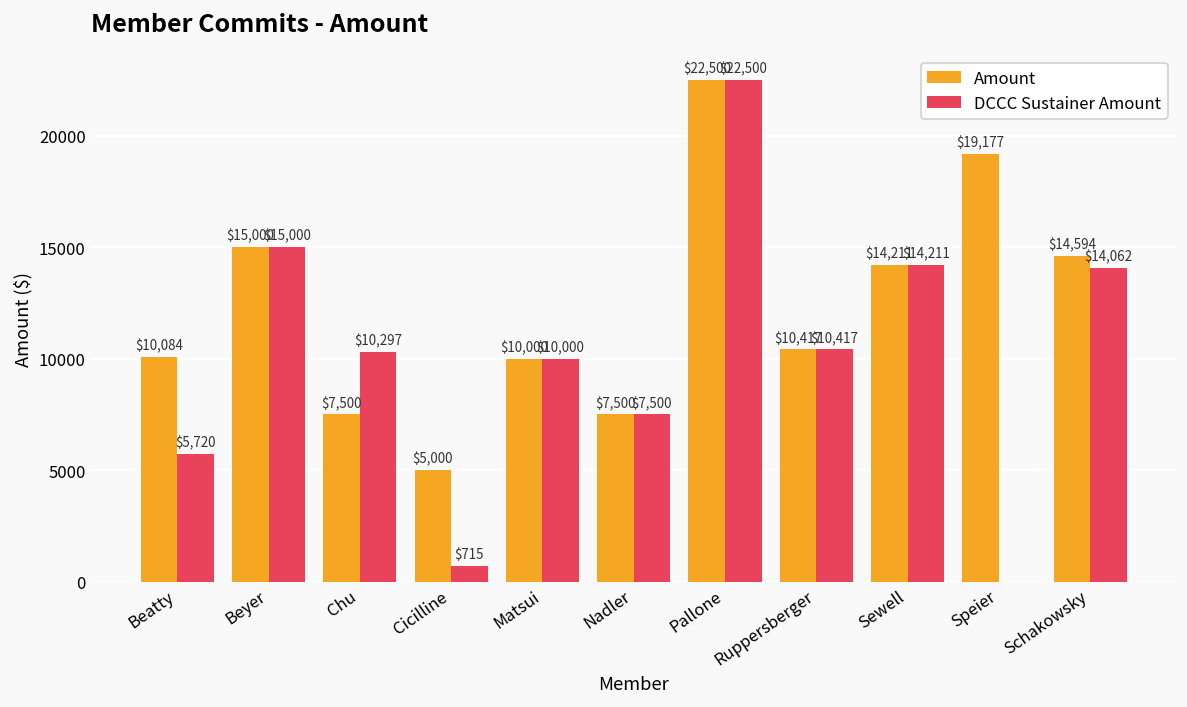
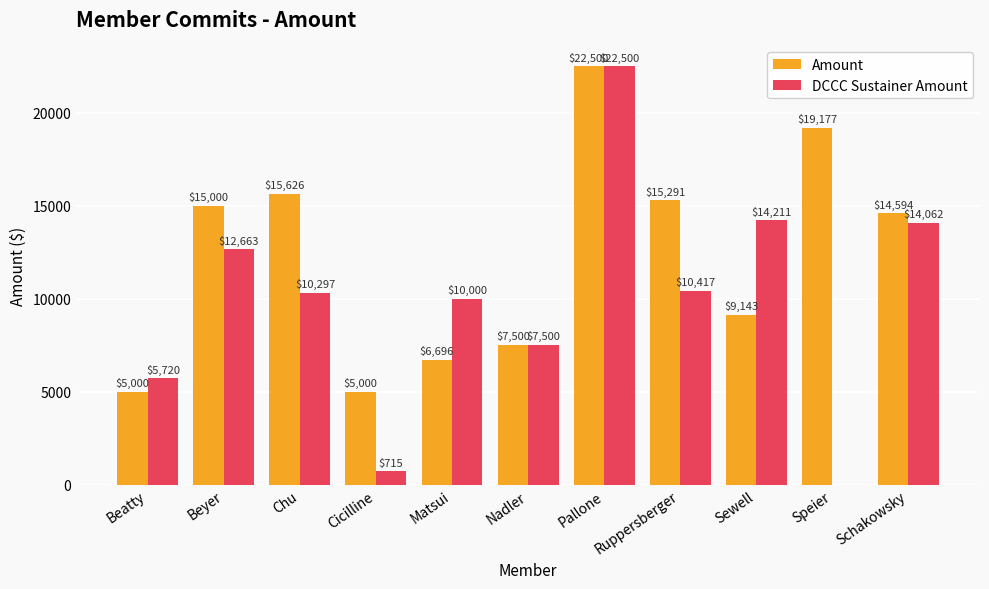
Amount, Beatty: $10,084 -> $5,000
DCCC Sustainer Amount, Beyer: $15,000 -> $12,663
Amount, Chu: $7,500 -> $15,626
Amount, Matsui: $10,000 -> $6,696
Amount, Ruppersberger: $10,417 -> $15,291
Amount, Sewell: $14,211 -> $9,143
